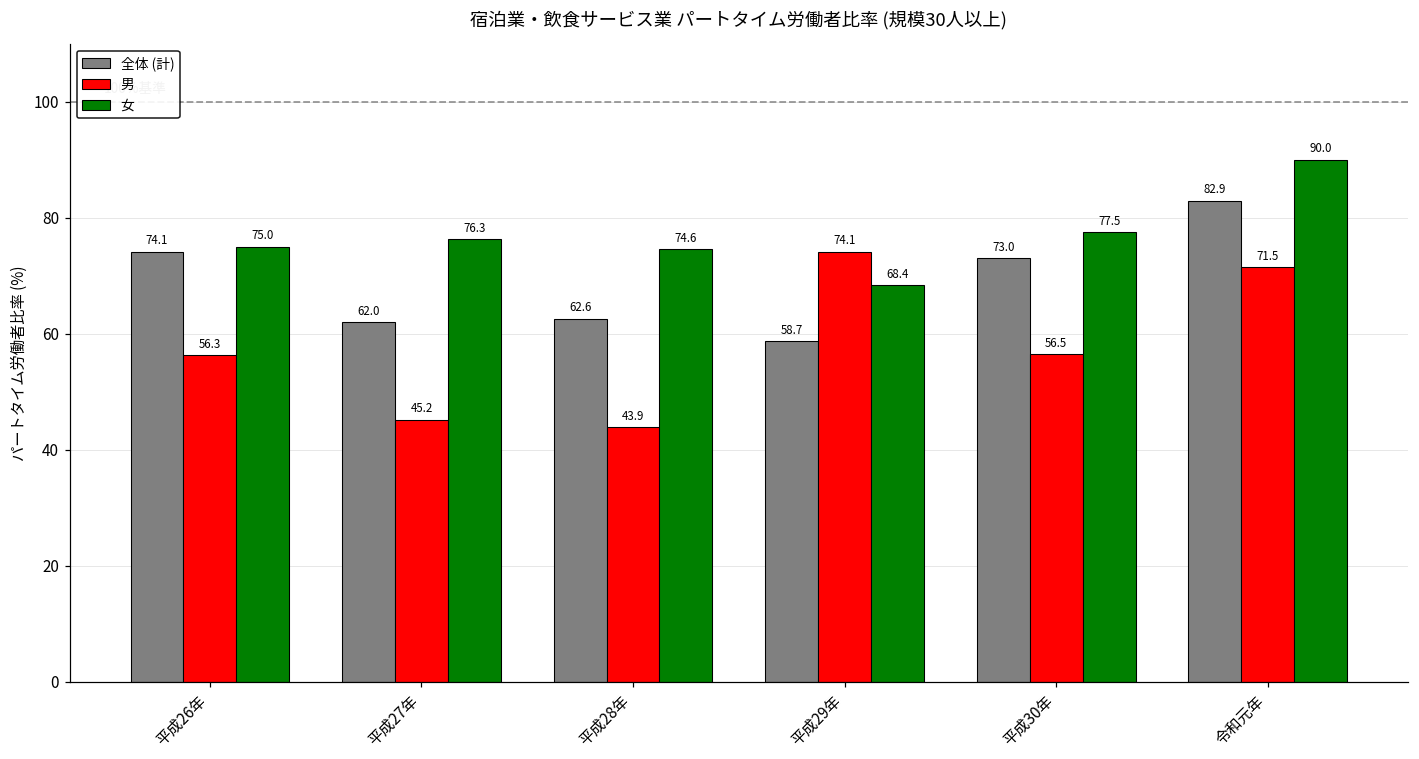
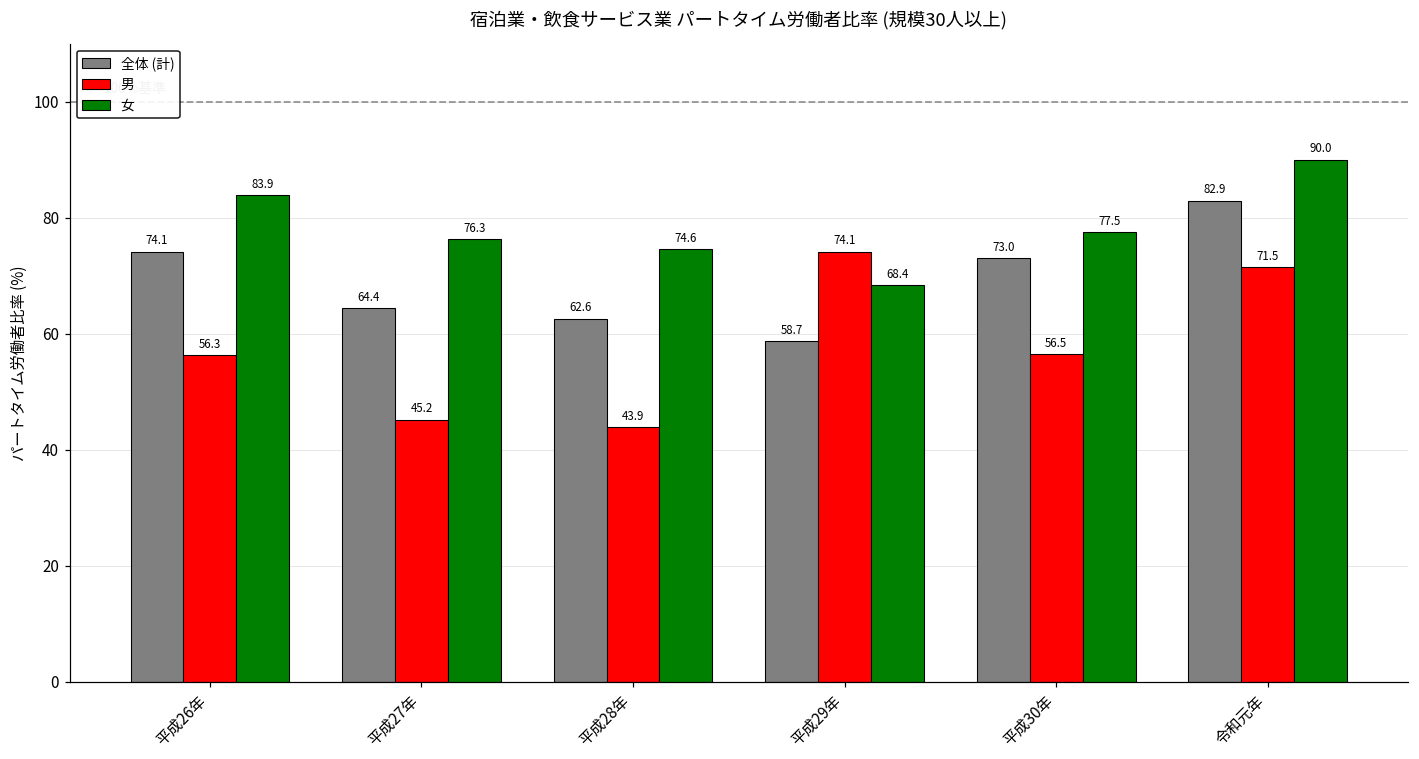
女, 平成26年: 75.0 -> 83.9
全体 (計), 平成27年: 62.0 -> 64.4
